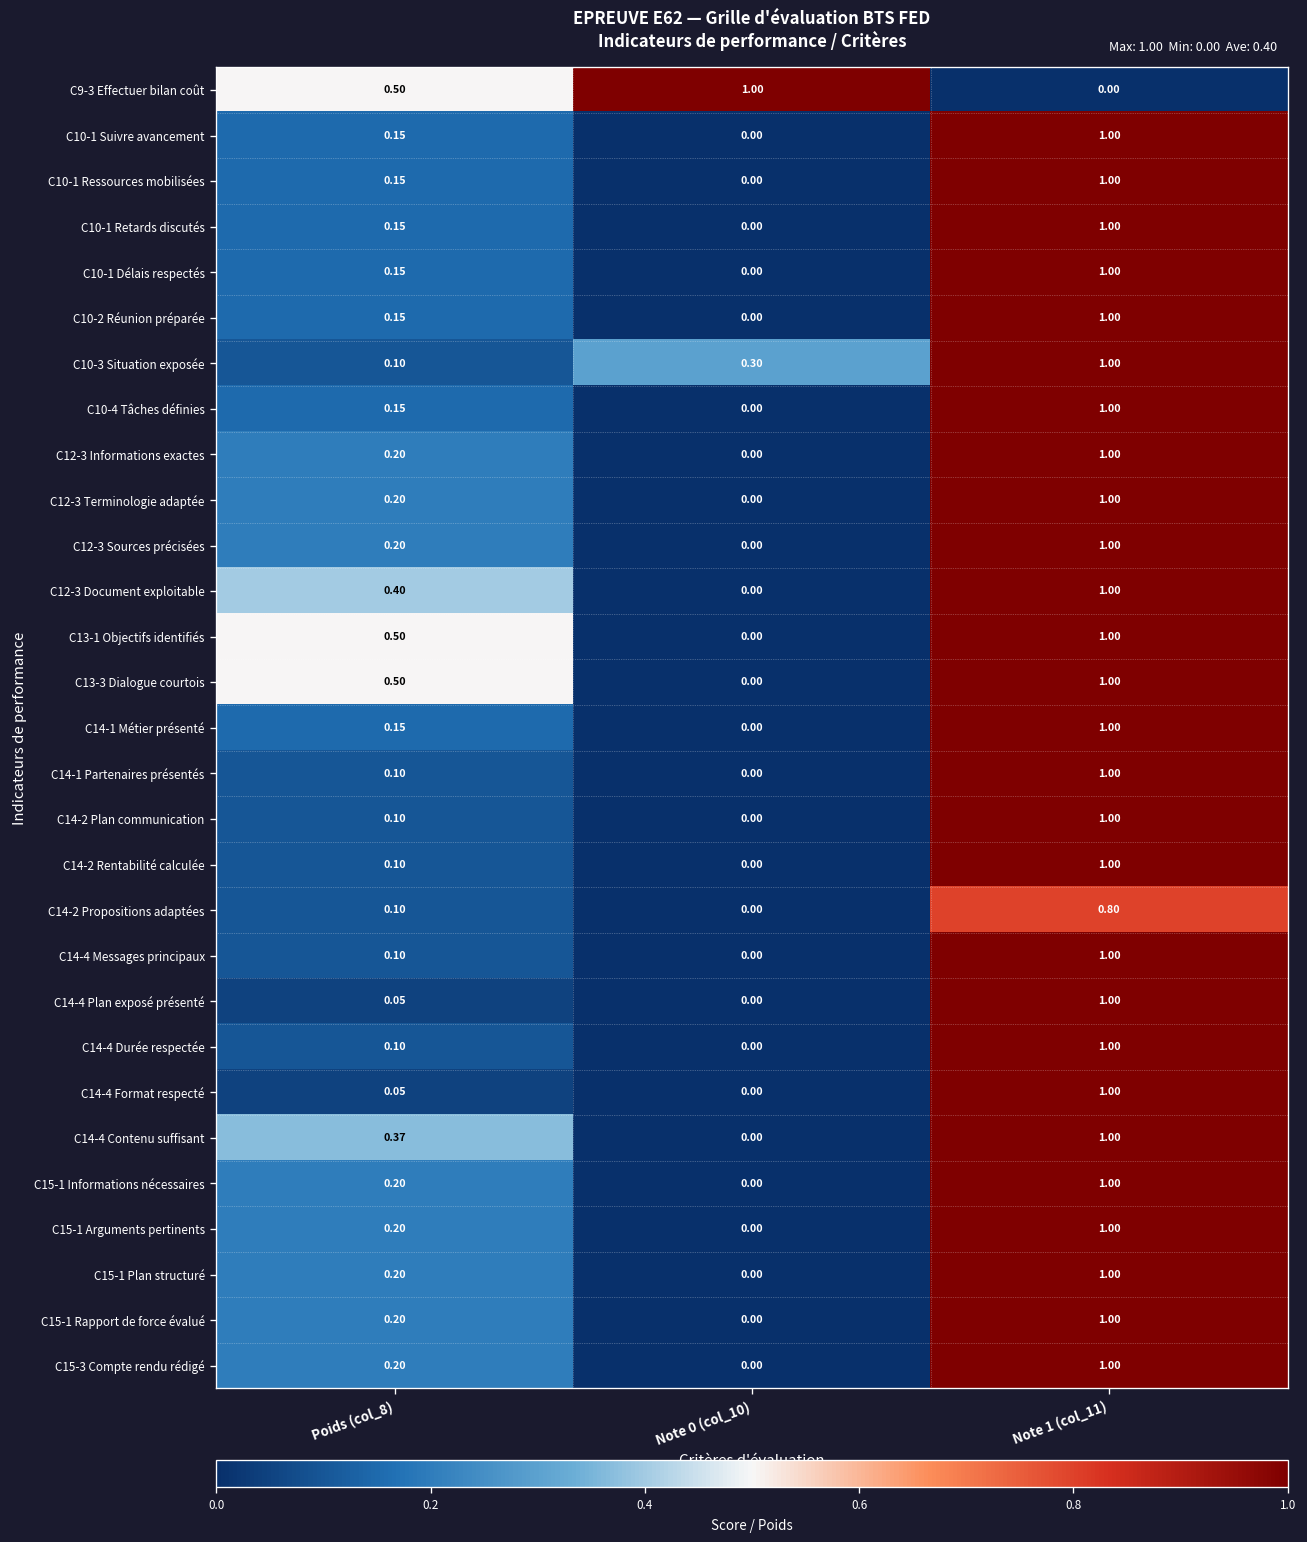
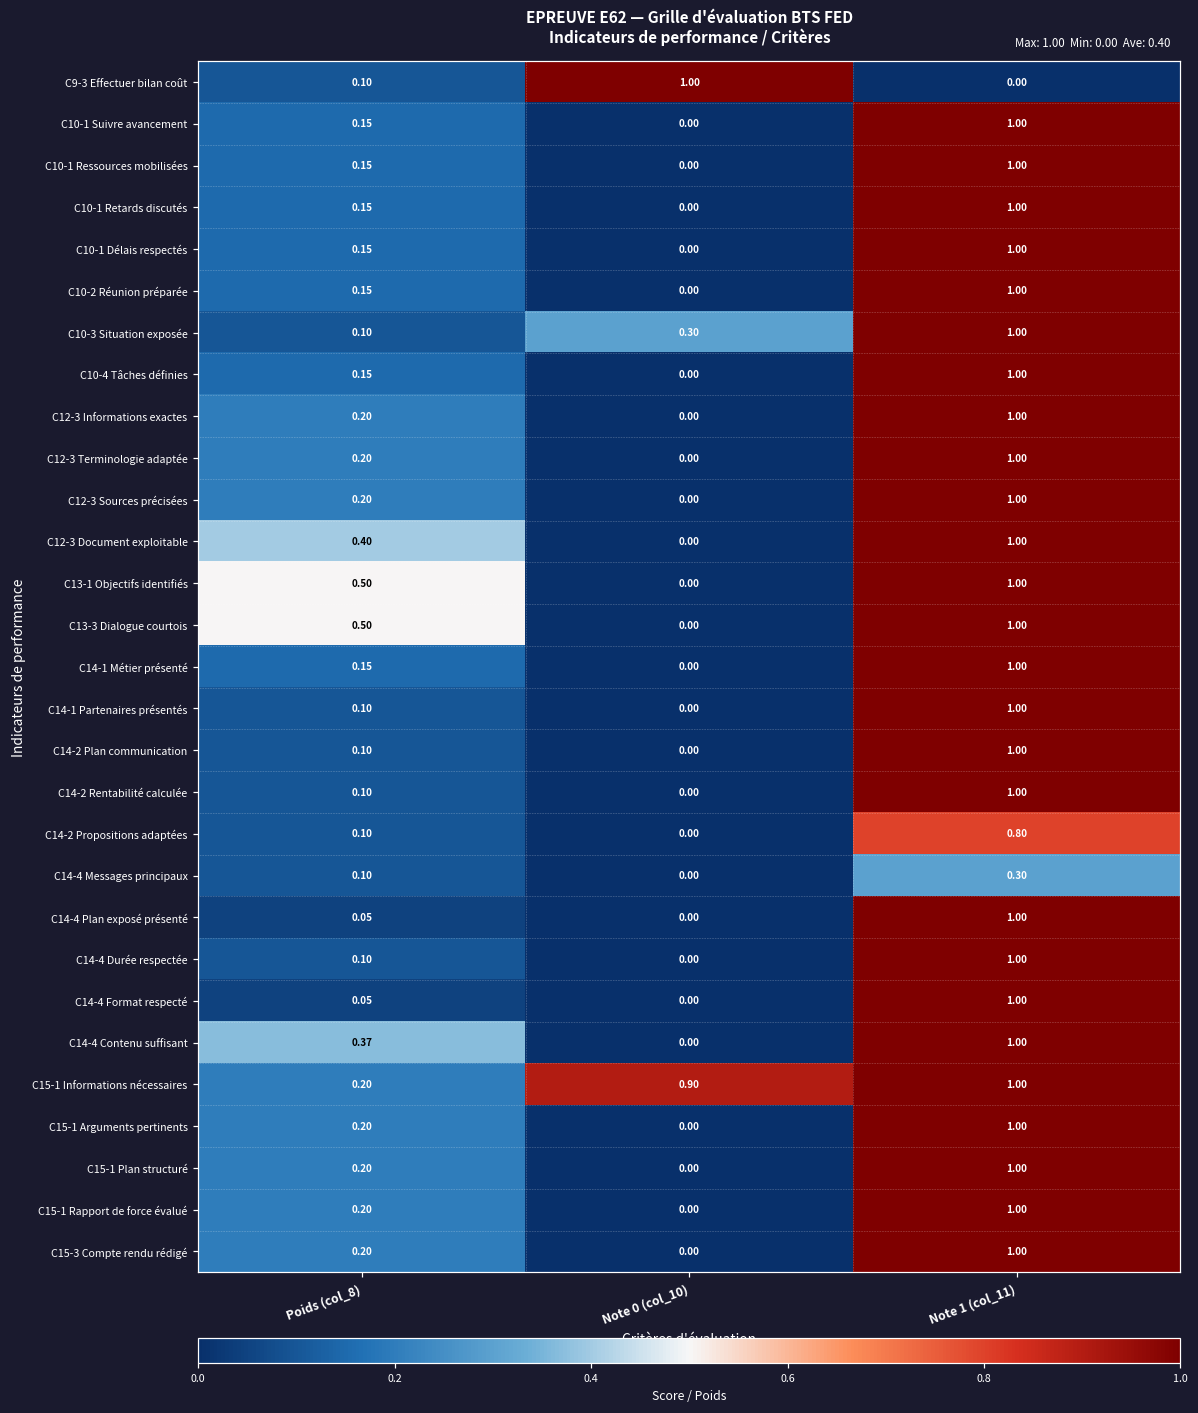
C9-3 Effectuer bilan coût, Poids (col_8): 0.50 -> 0.10
C14-4 Messages principaux, Note 1 (col_11): 1.00 -> 0.30
C15-1 Informations nécessaires, Note 0 (col_10): 0.00 -> 0.90
